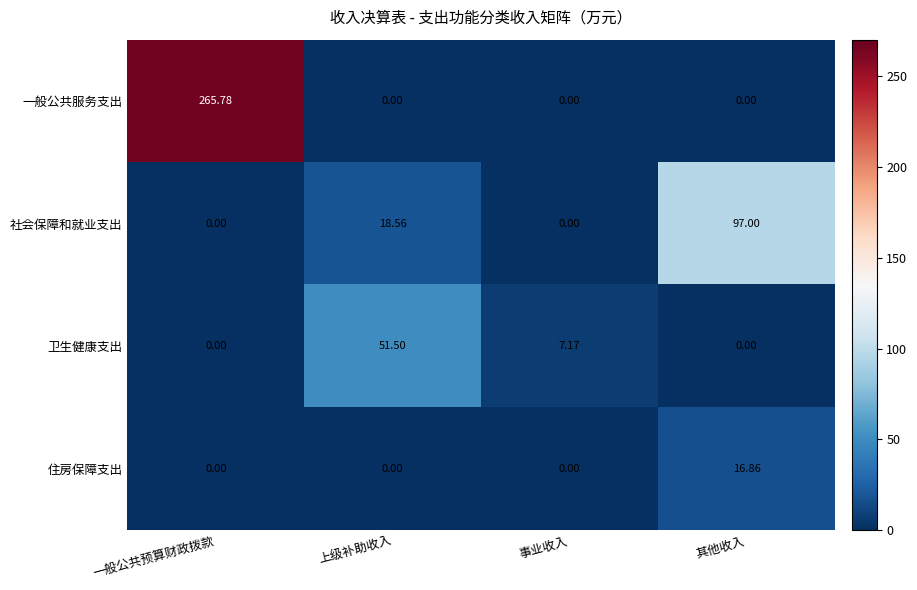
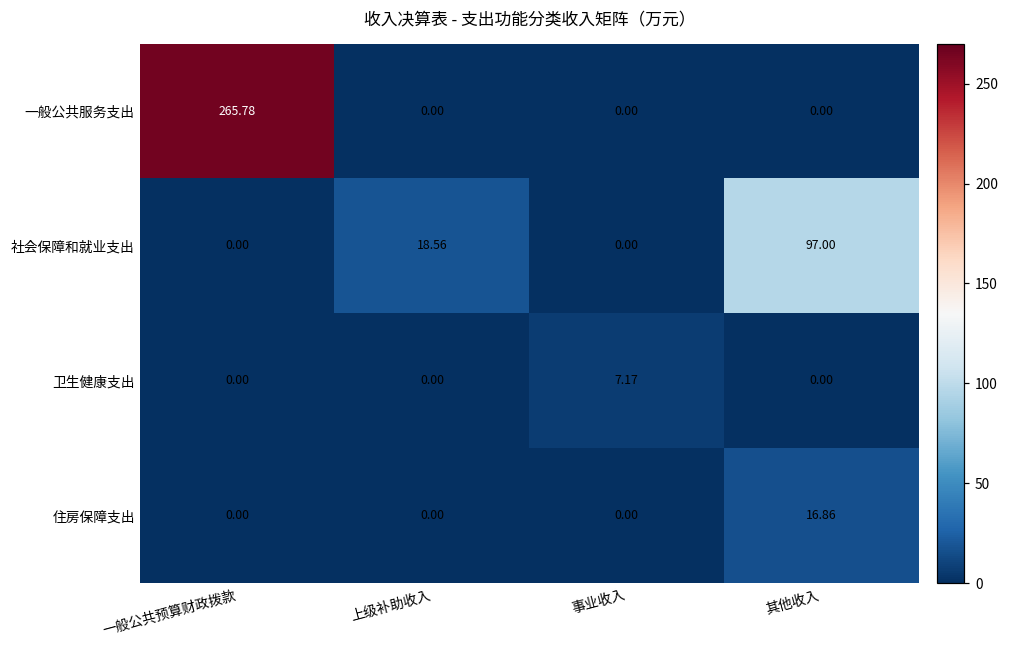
卫生健康支出, 上级补助收入: 51.50 -> 0.00
